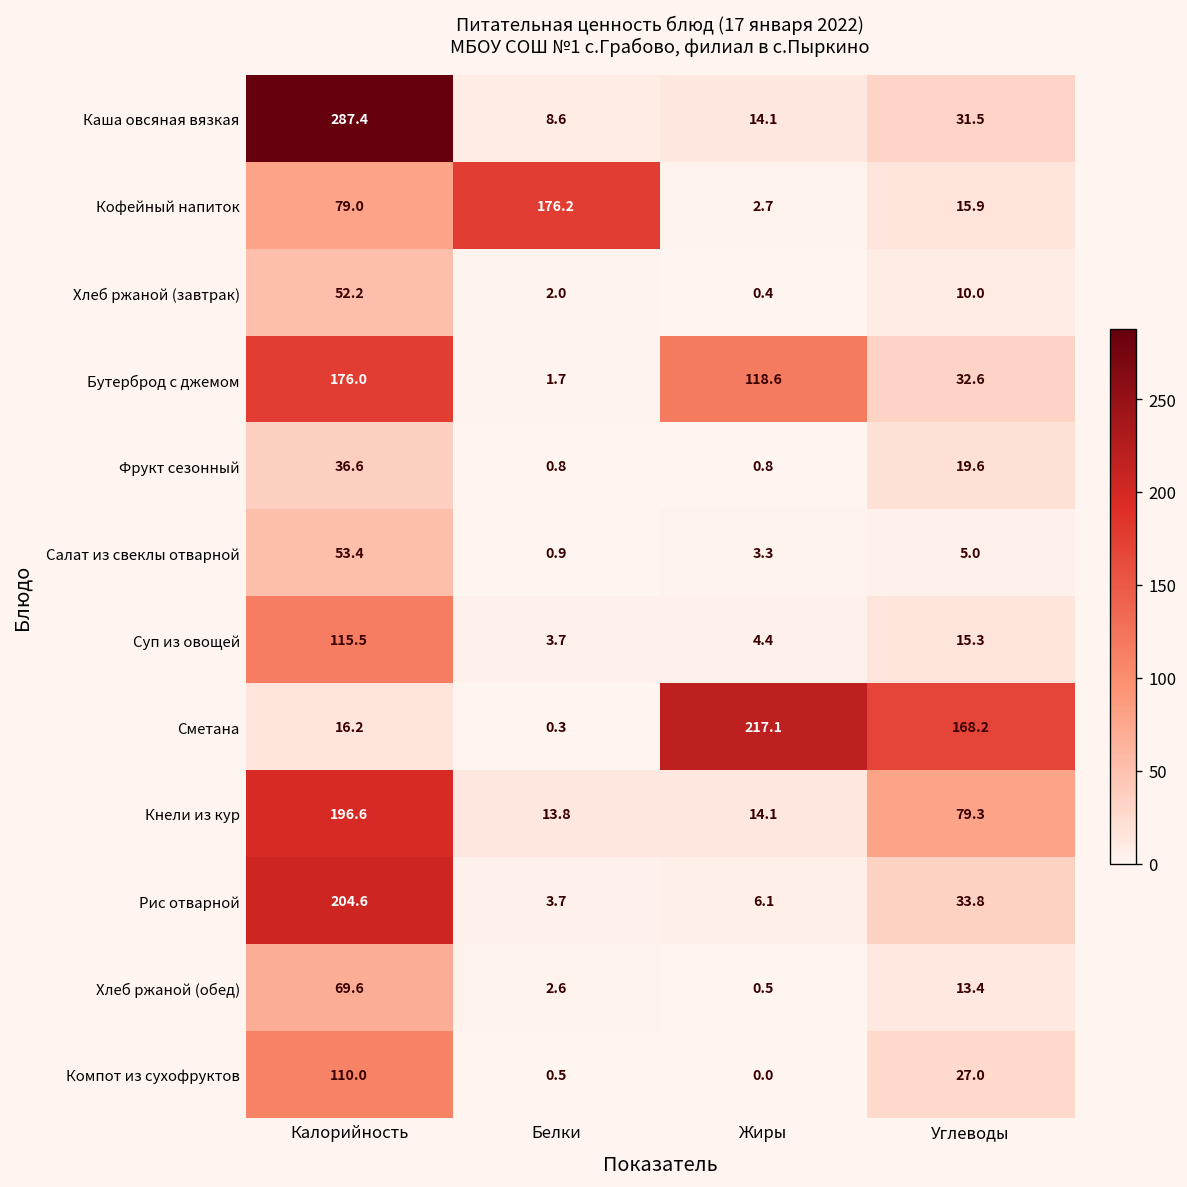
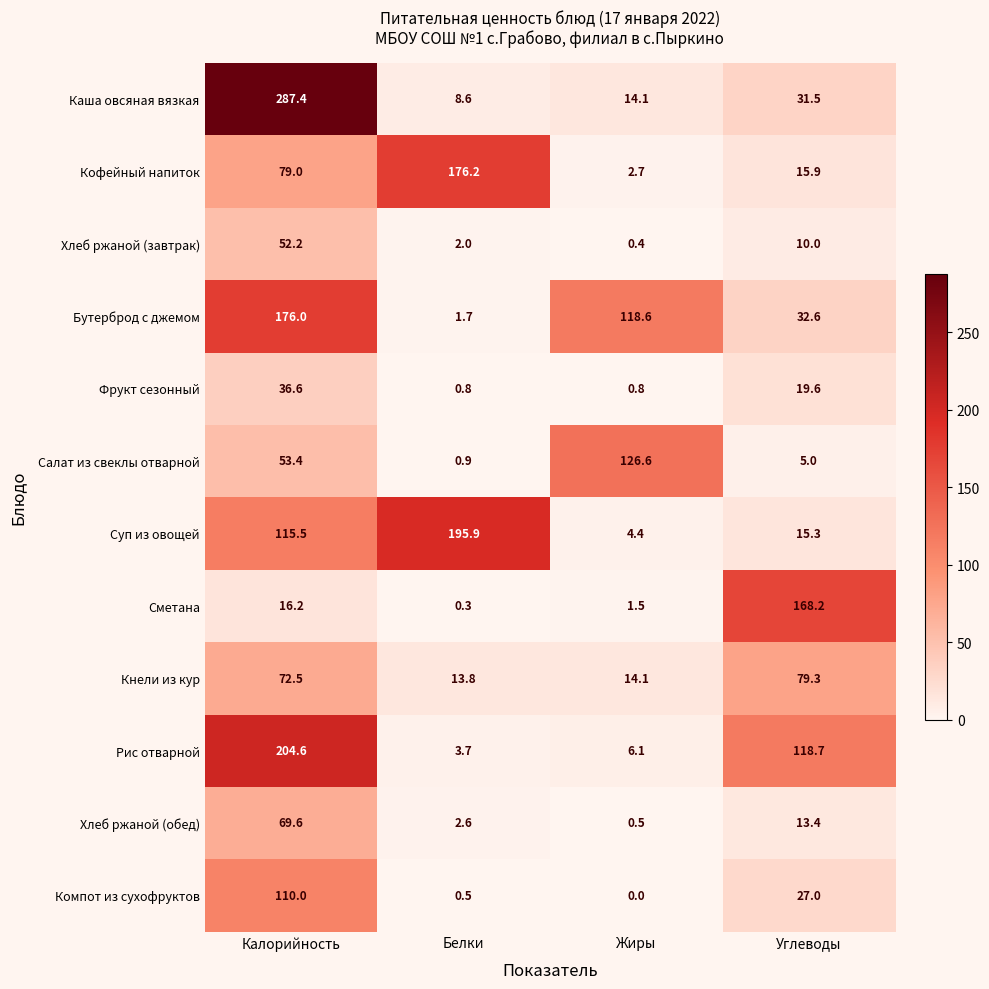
Салат из свеклы отварной, Жиры: 3.3 -> 126.6
Суп из овощей, Белки: 3.7 -> 195.9
Сметана, Жиры: 217.1 -> 1.5
Кнели из кур, Калорийность: 196.6 -> 72.5
Рис отварной, Углеводы: 33.8 -> 118.7
